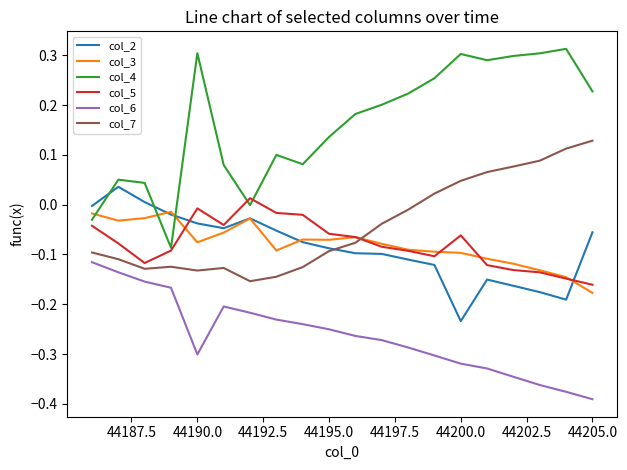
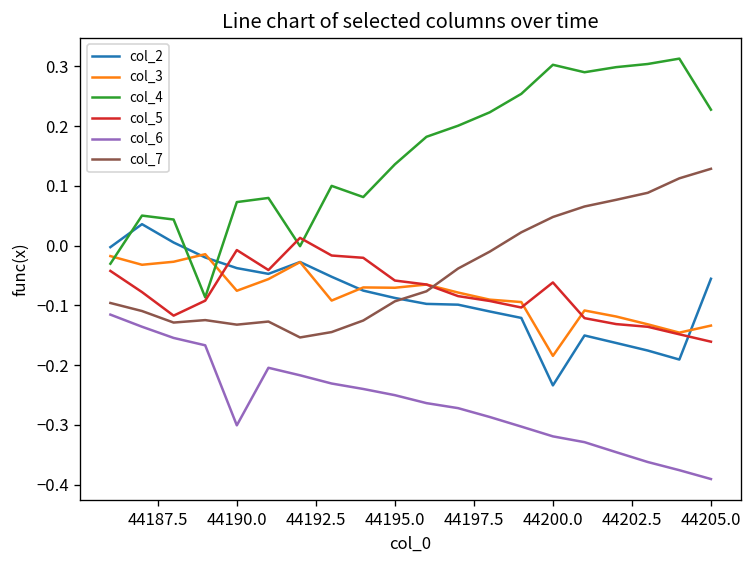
col_4, 44190.0: 0.30 -> 0.07
col_3, 44200.0: -0.10 -> -0.18
col_3, 44205.0: -0.18 -> -0.13
